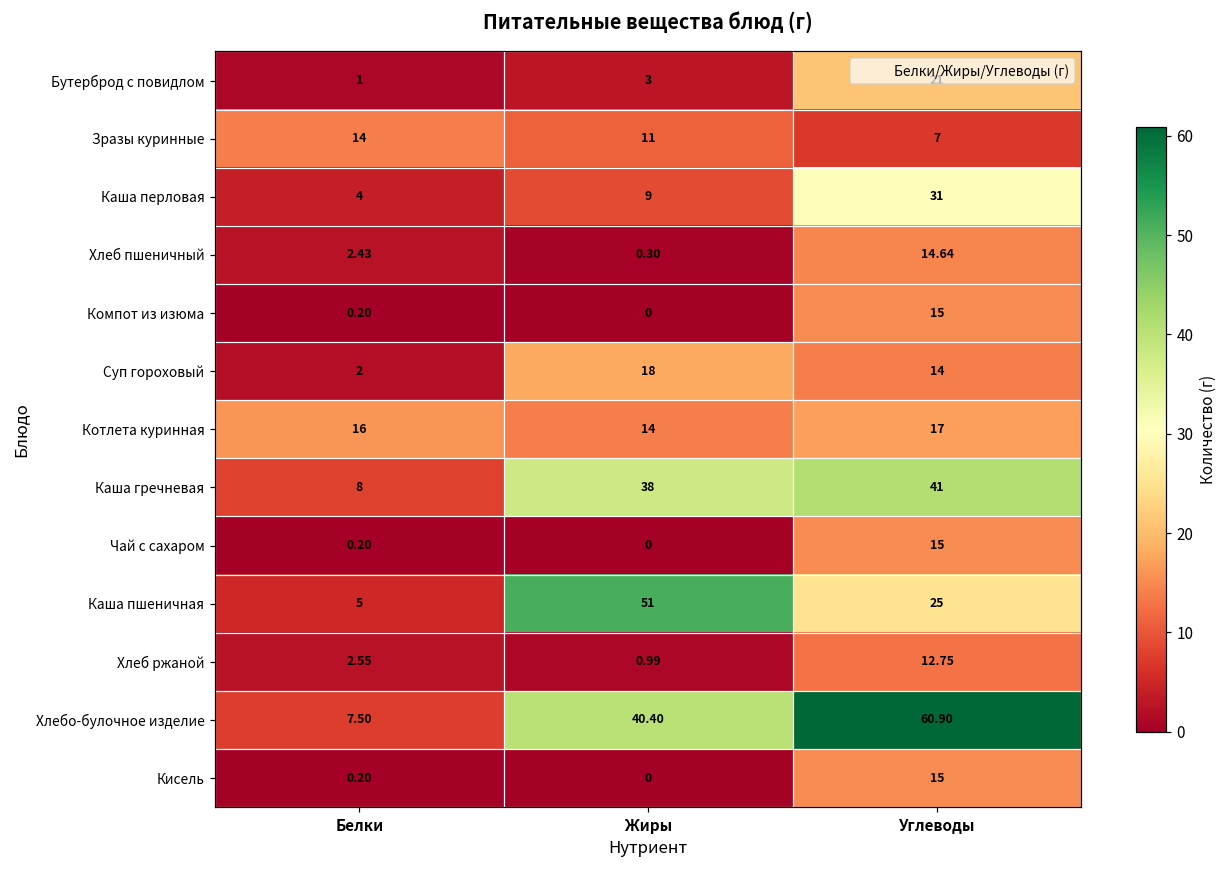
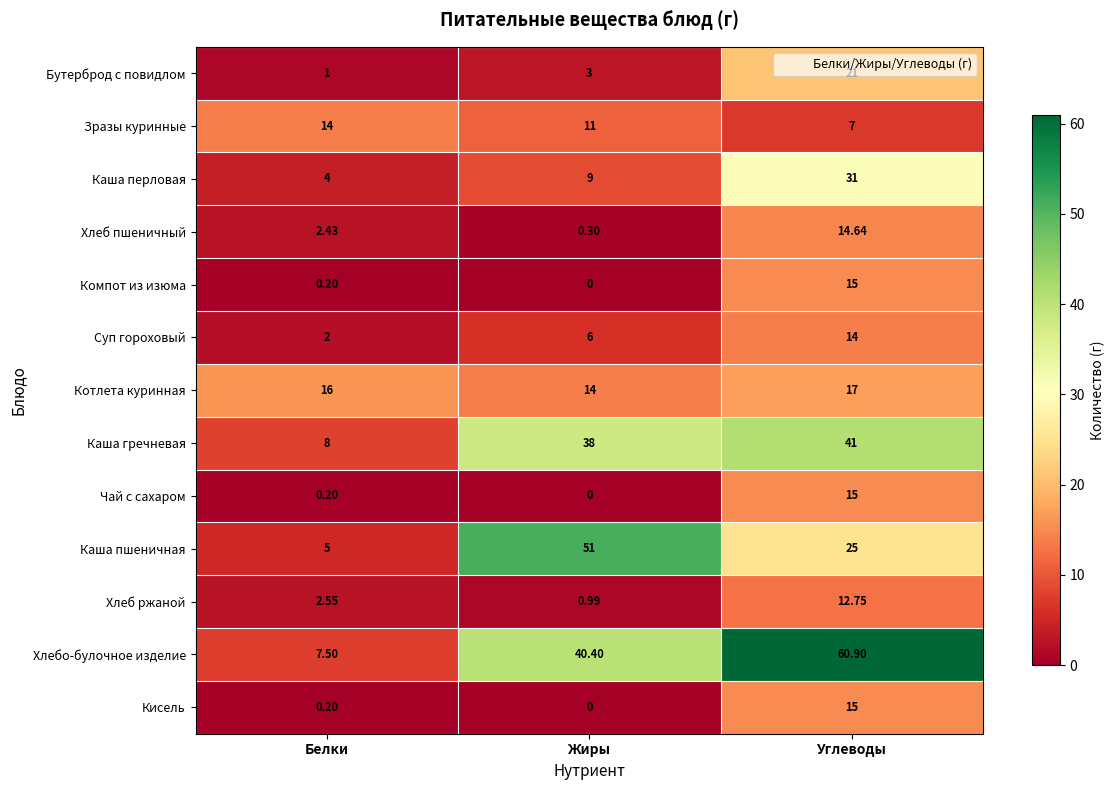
Суп гороховый, Жиры: 18 -> 6
